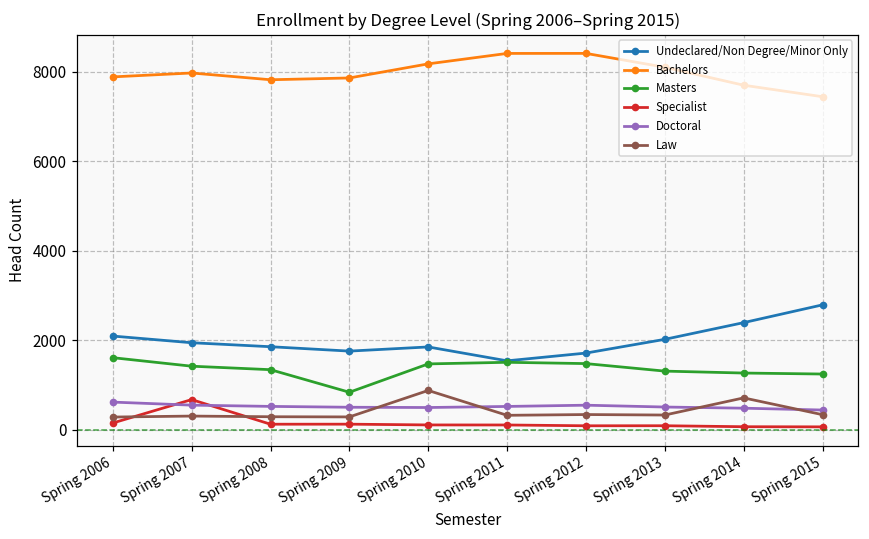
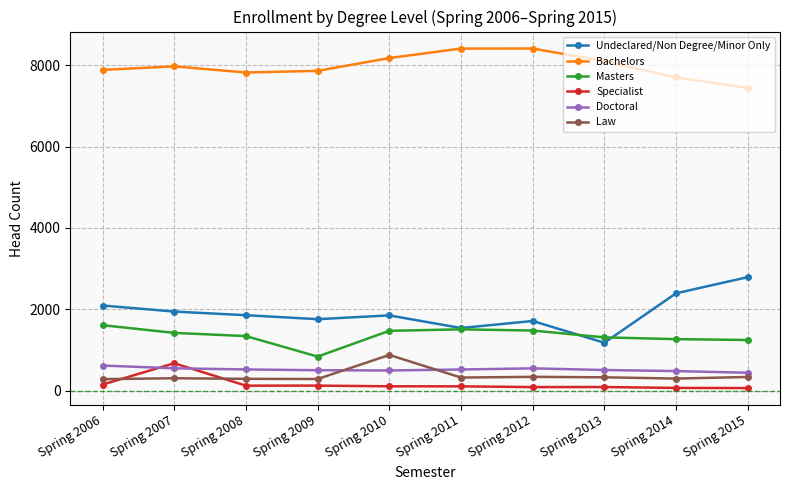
Undeclared/Non Degree/Minor Only, Spring 2013: 2000 -> 1200
Law, Spring 2014: 700 -> 300
